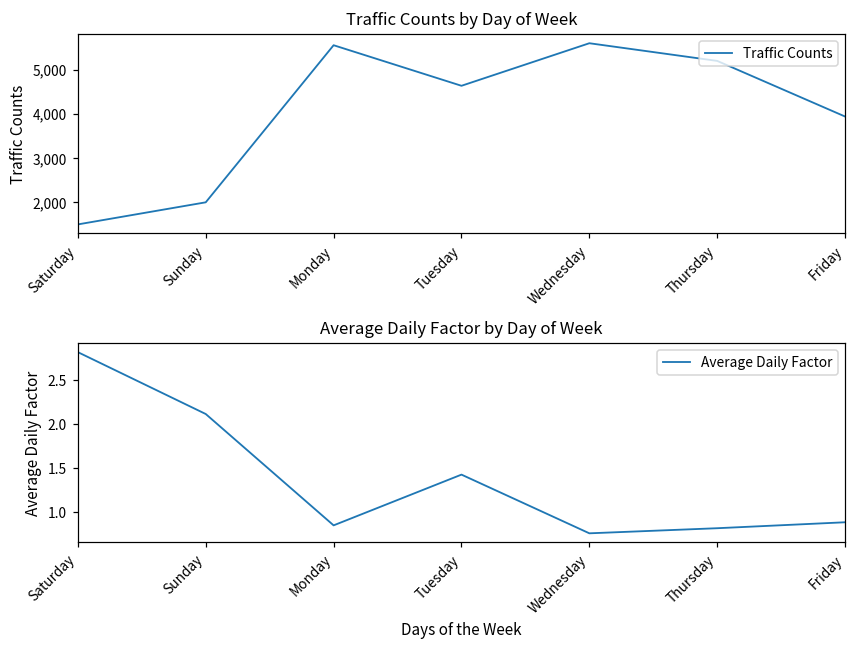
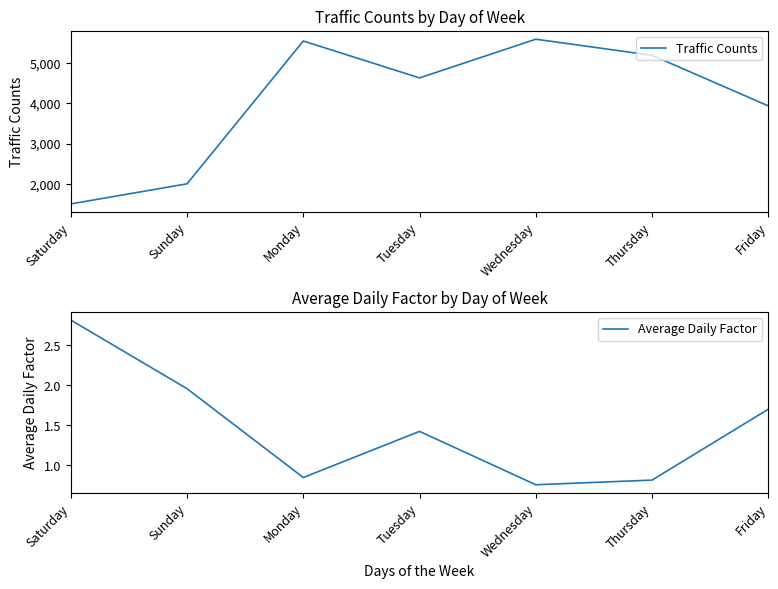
Average Daily Factor by Day of Week, Sunday: 2.1 -> 2.0
Average Daily Factor by Day of Week, Friday: 0.9 -> 1.7
